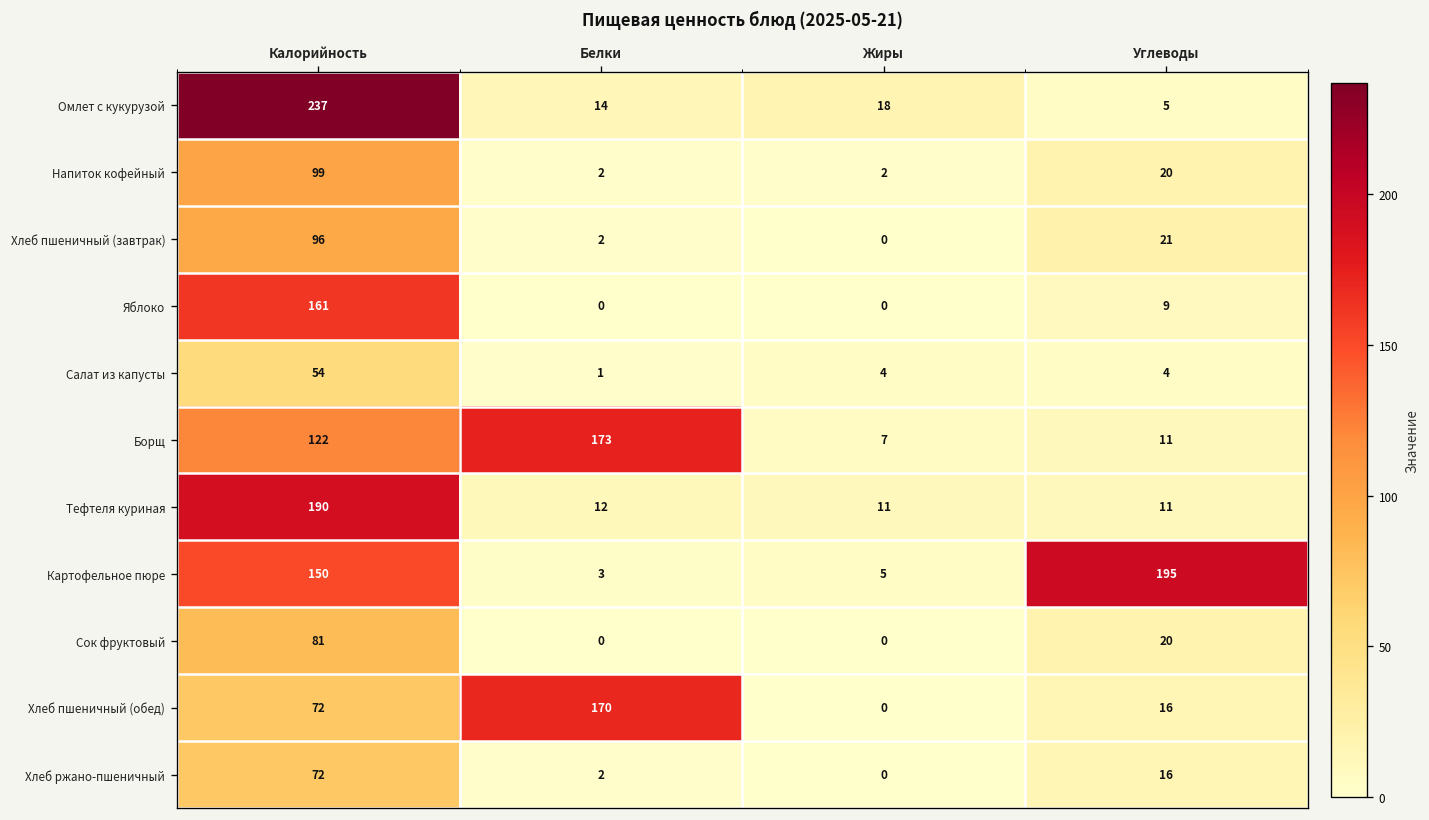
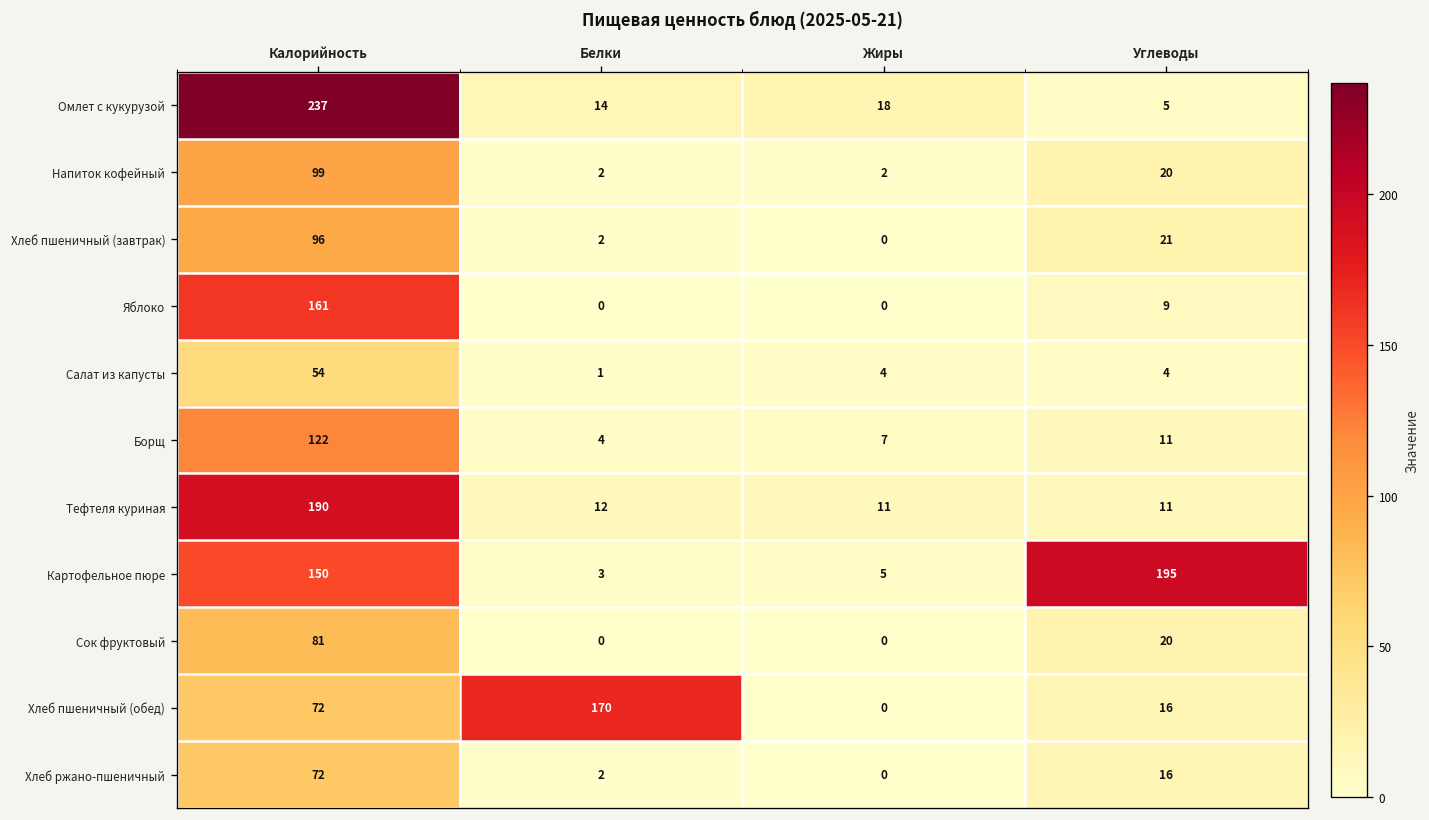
Борщ, Белки: 173 -> 4
